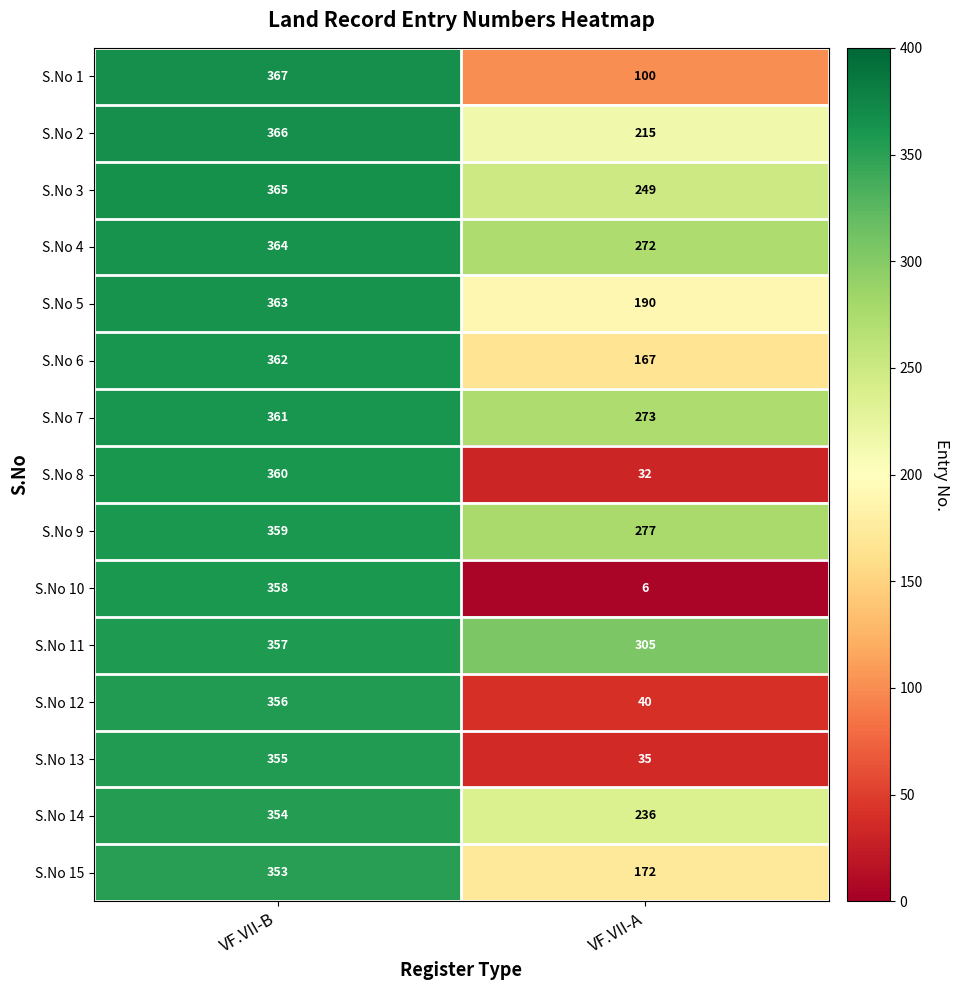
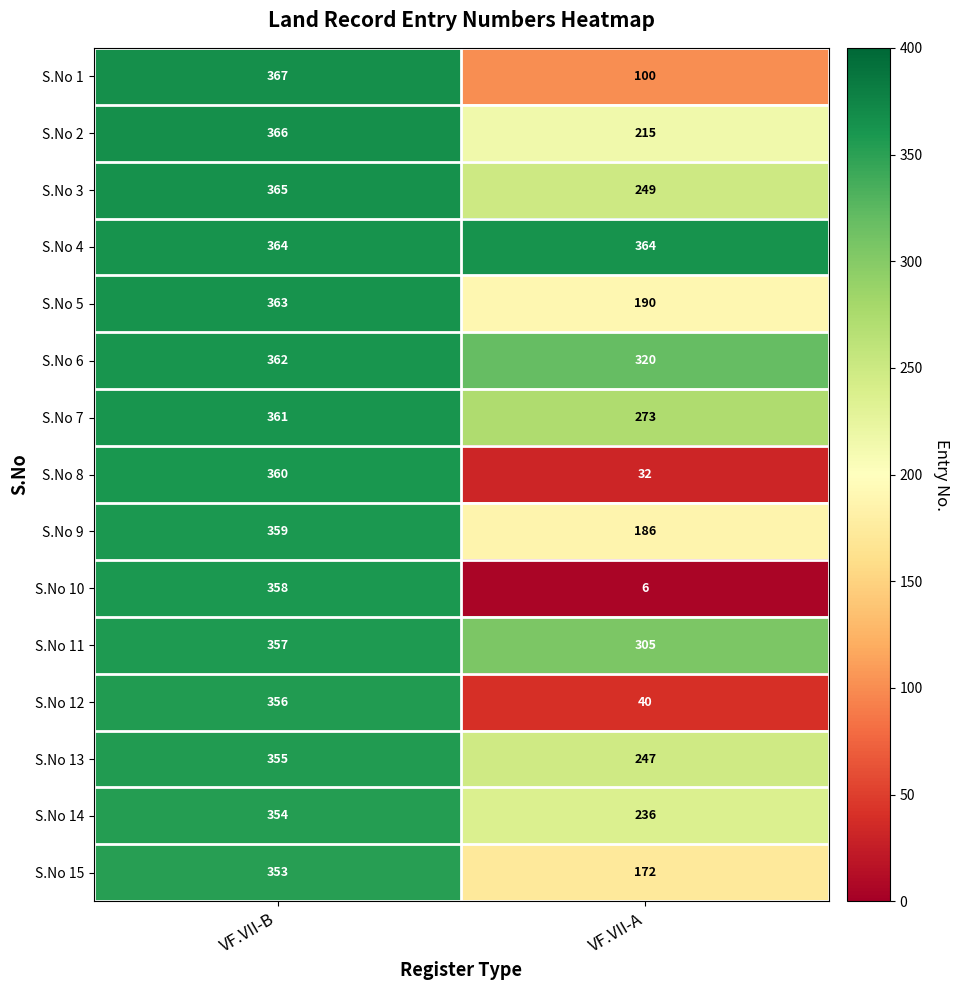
S.No 4, VF.VII-A: 272 -> 364
S.No 6, VF.VII-A: 167 -> 320
S.No 9, VF.VII-A: 277 -> 186
S.No 13, VF.VII-A: 35 -> 247
